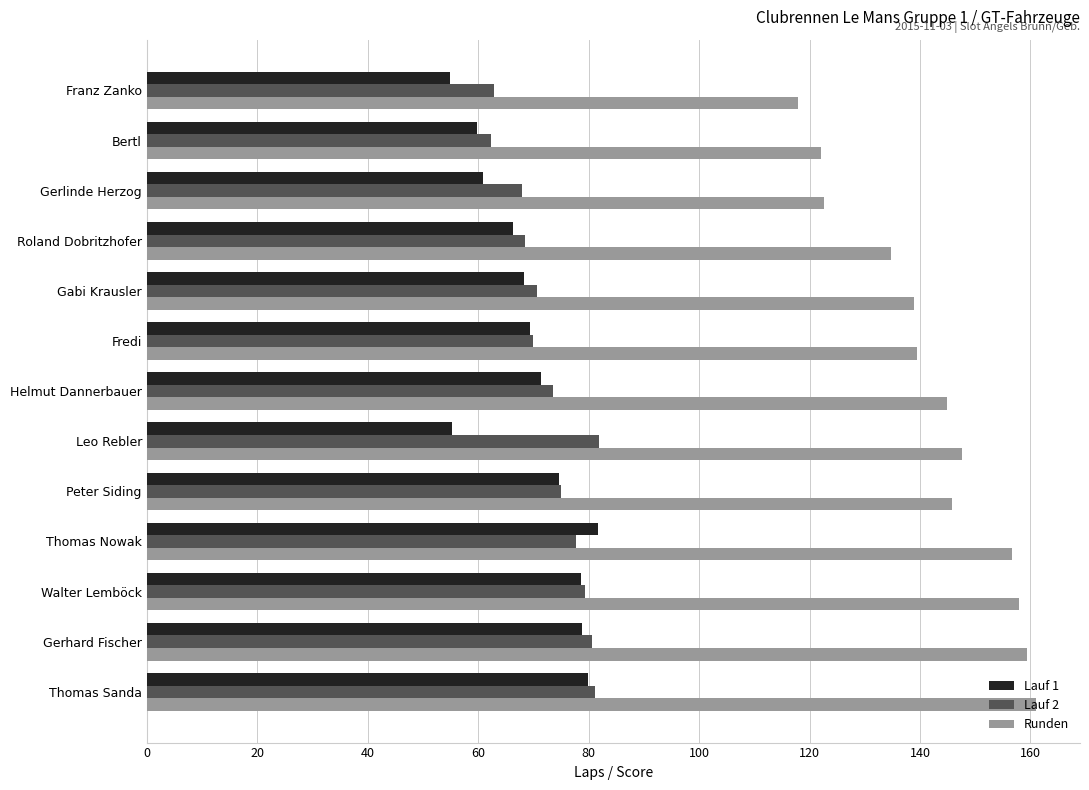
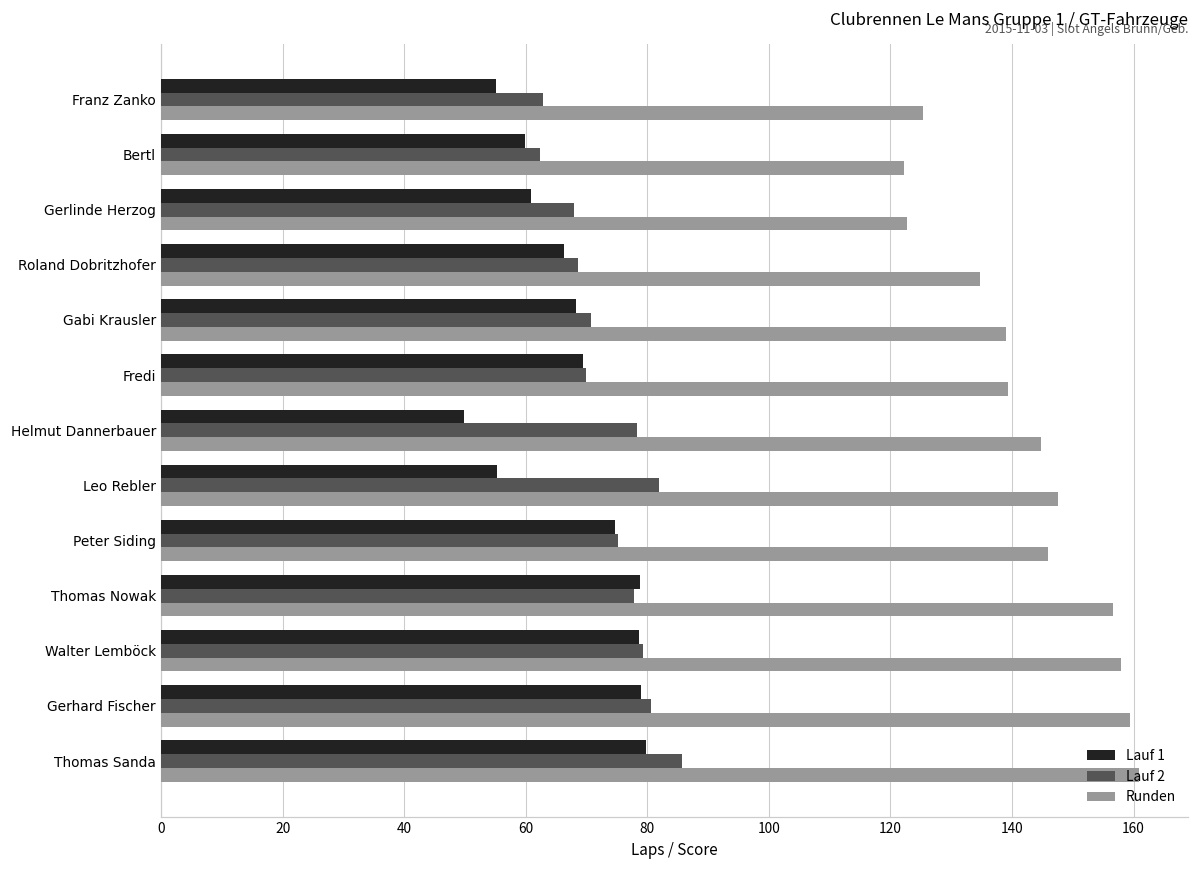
Runden, Franz Zanko: 118 -> 125
Lauf 1, Helmut Dannerbauer: 71 -> 50
Lauf 2, Helmut Dannerbauer: 74 -> 78
Lauf 1, Thomas Nowak: 82 -> 79
Lauf 2, Thomas Sanda: 81 -> 86
